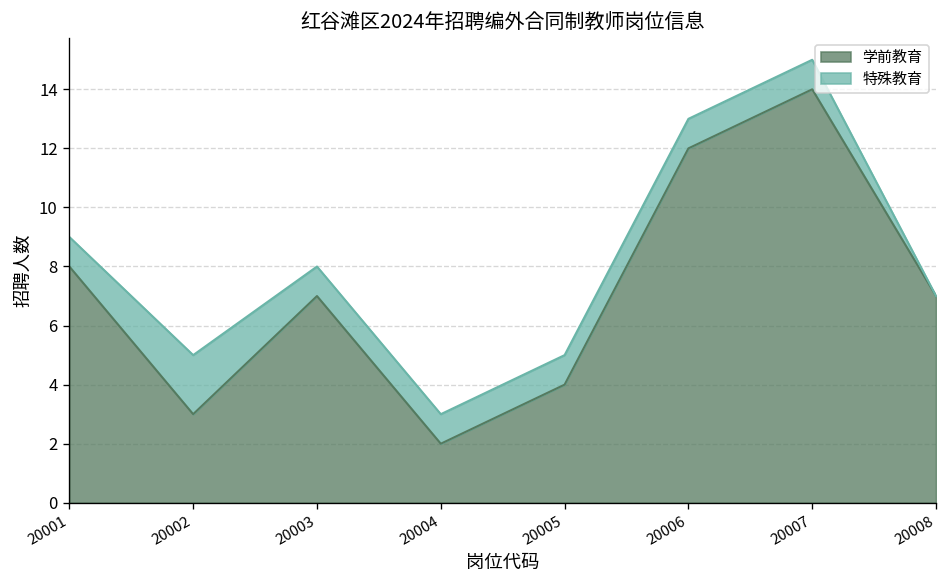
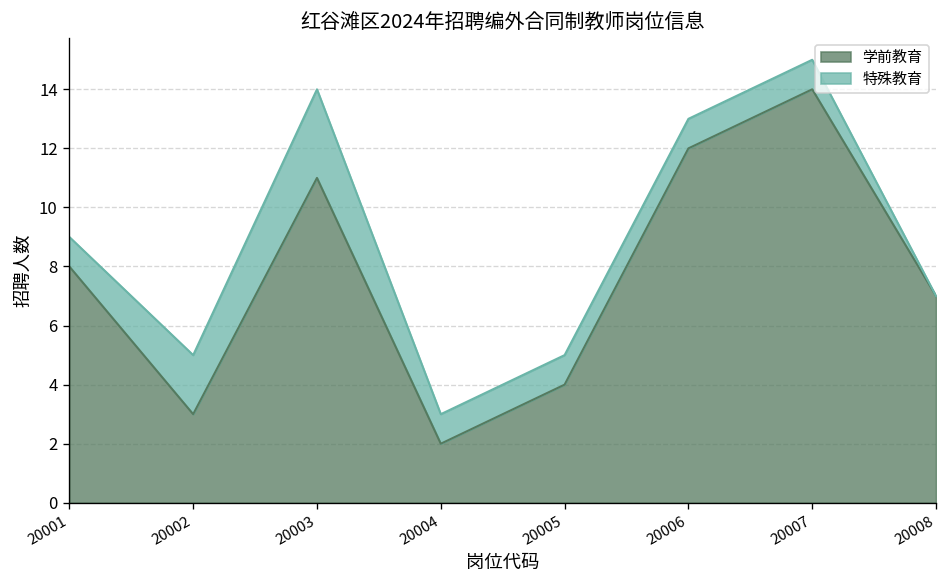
学前教育, 20003: 7 -> 11
特殊教育, 20003: 1 -> 3
